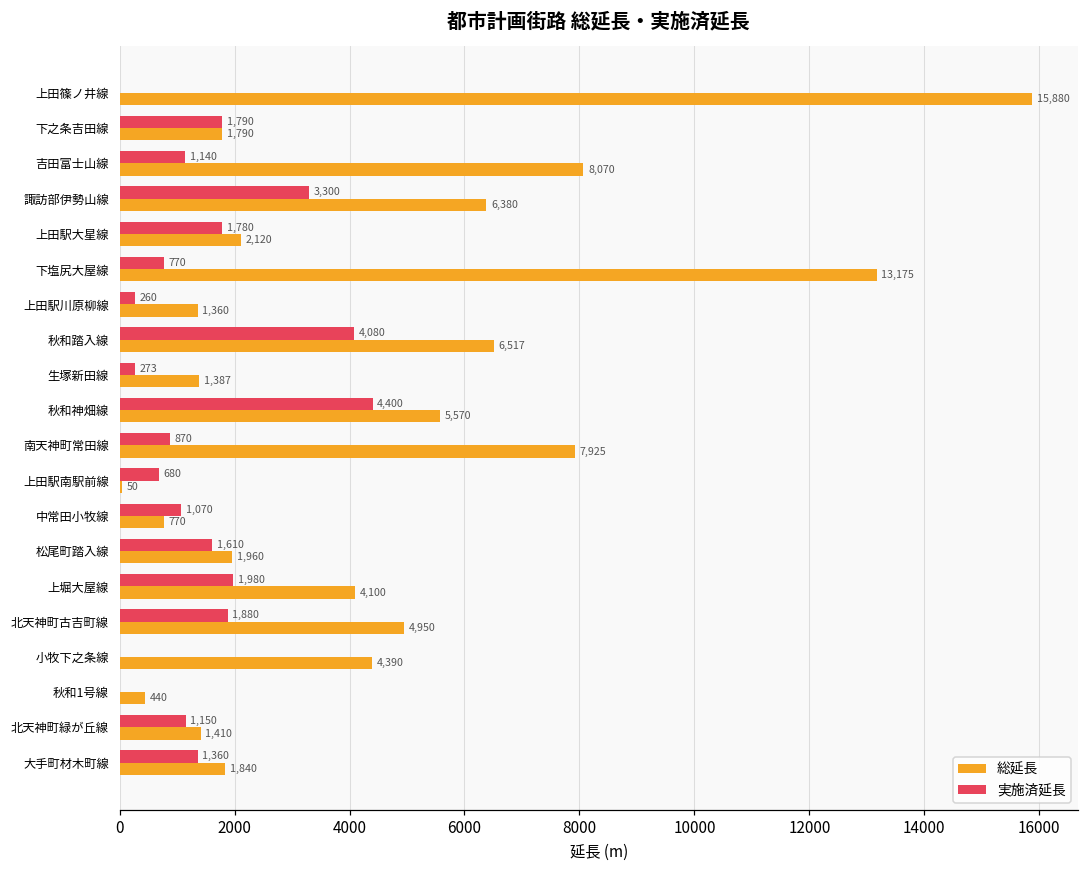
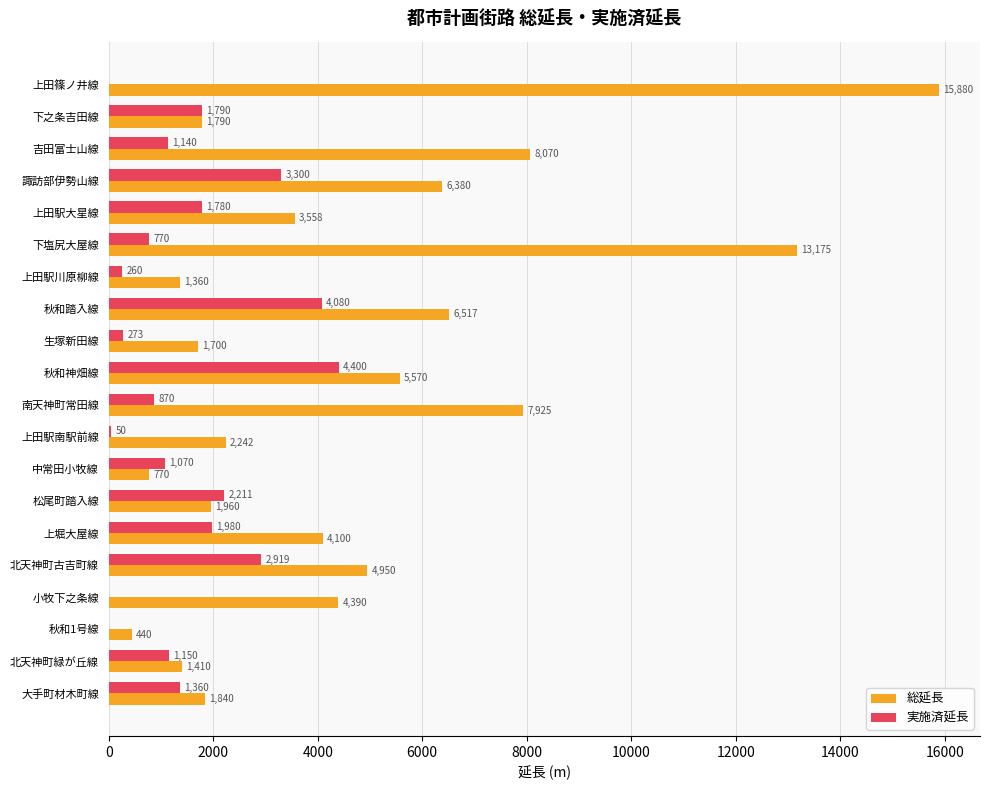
総延長, 上田駅大星線: 2,120 -> 3,558
総延長, 生塚新田線: 1,387 -> 1,700
実施済延長, 上田駅南駅前線: 680 -> 50
総延長, 上田駅南駅前線: 50 -> 2,242
実施済延長, 松尾町踏入線: 1,610 -> 2,211
実施済延長, 北天神町古吉町線: 1,880 -> 2,919
